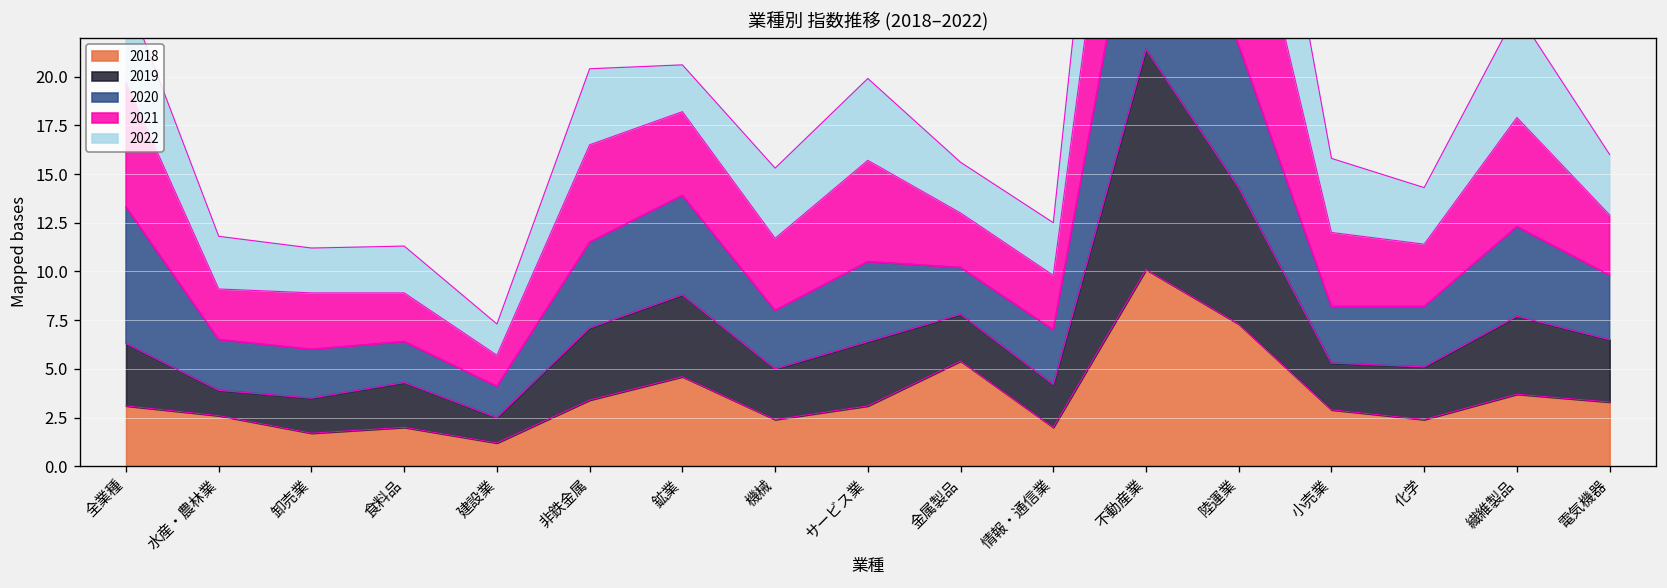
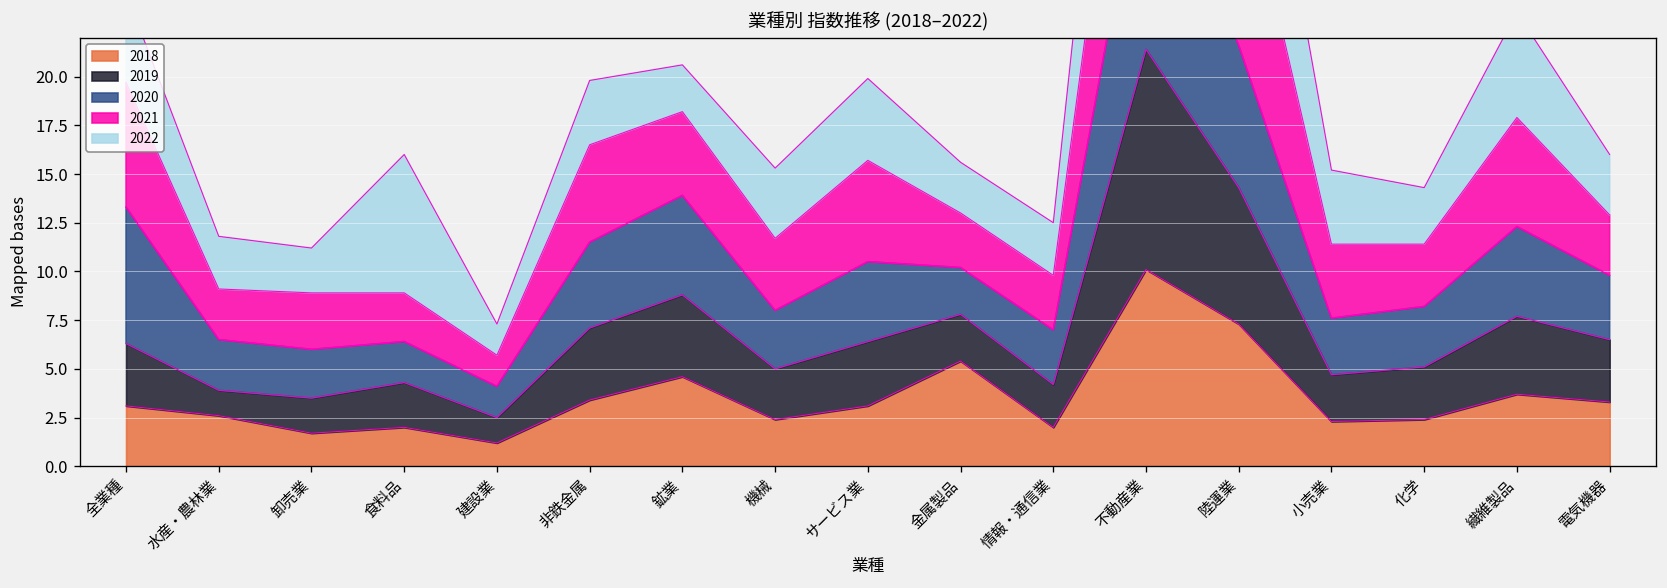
2022, 食料品: 2.4 -> 7.1
2022, 非鉄金属: 3.9 -> 3.3
2018, 小売業: 2.9 -> 2.3
